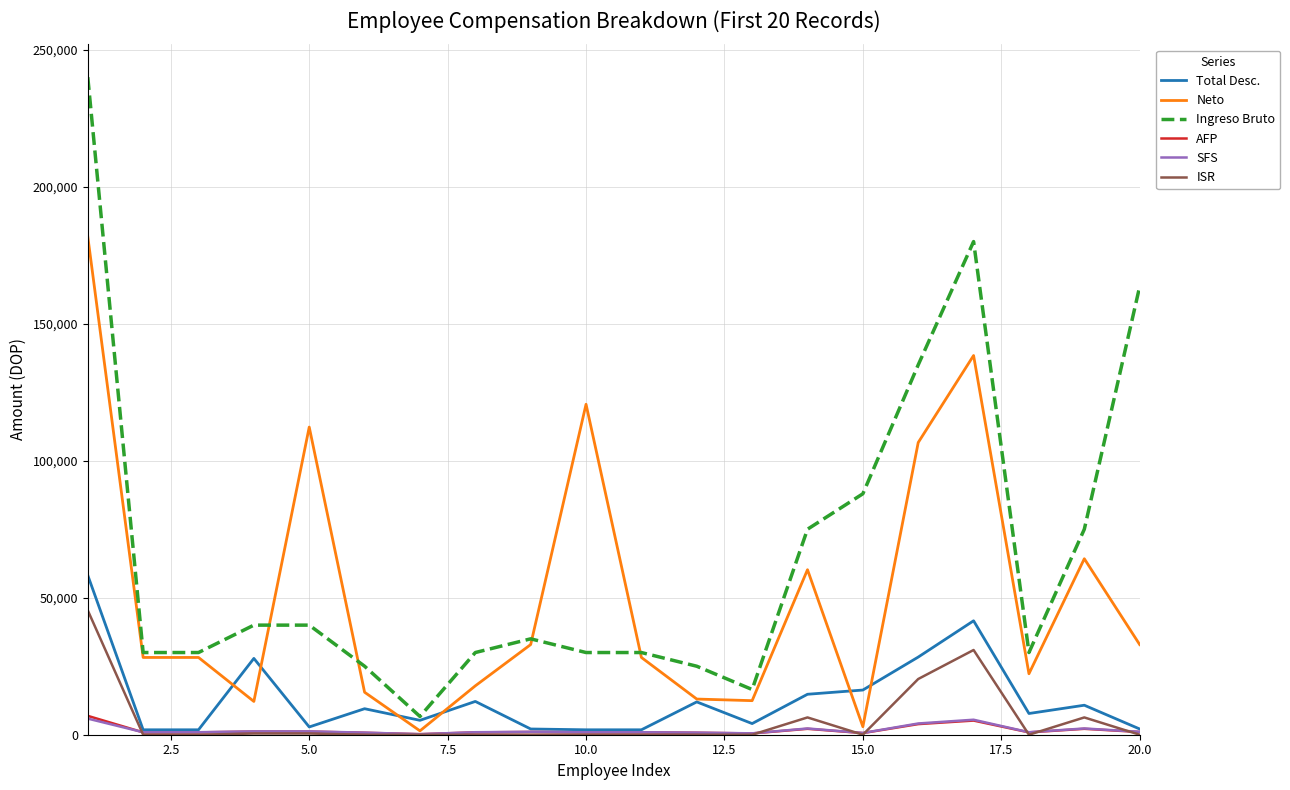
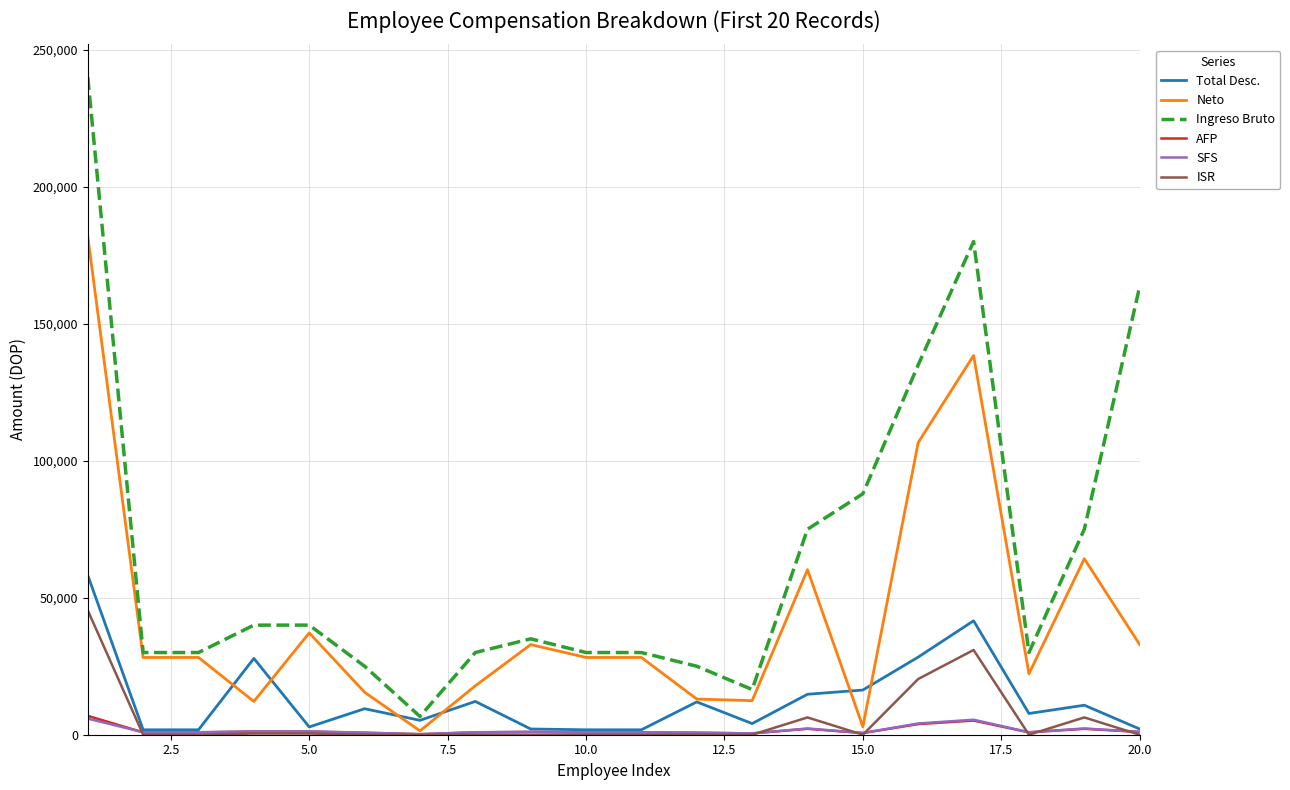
Neto, 5.0: 112,000 -> 37,000
Neto, 10.0: 121,000 -> 28,000
